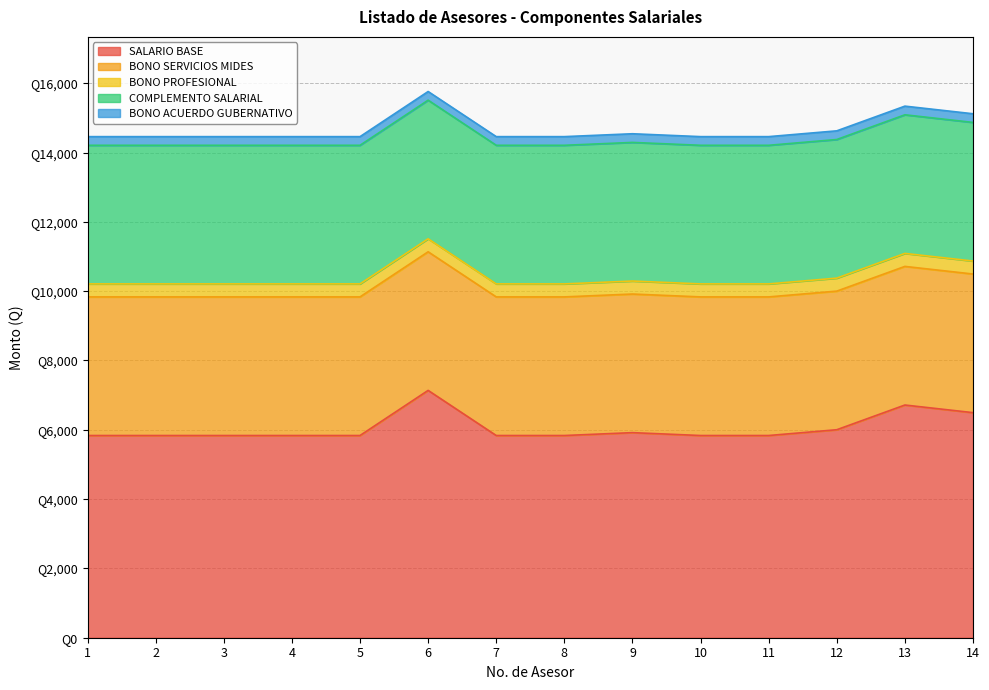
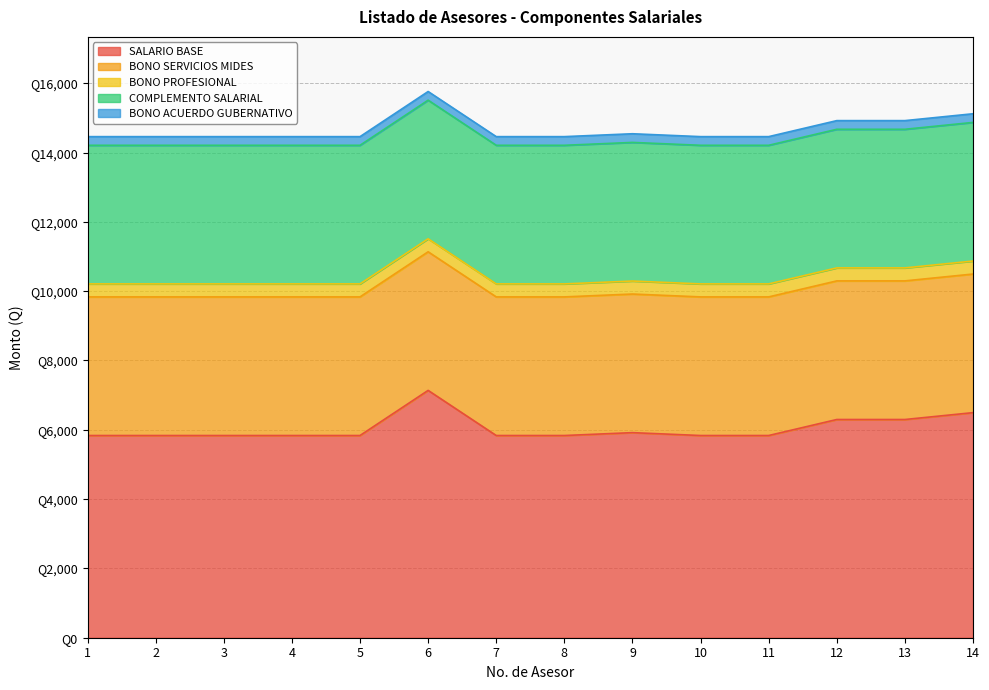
SALARIO BASE, 12: Q6,000 -> Q6,300
SALARIO BASE, 13: Q6,700 -> Q6,300
